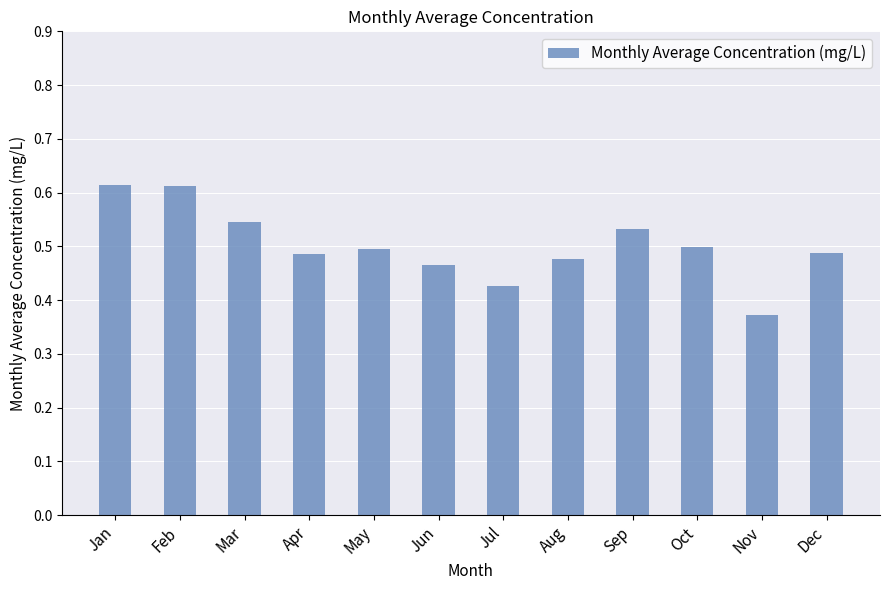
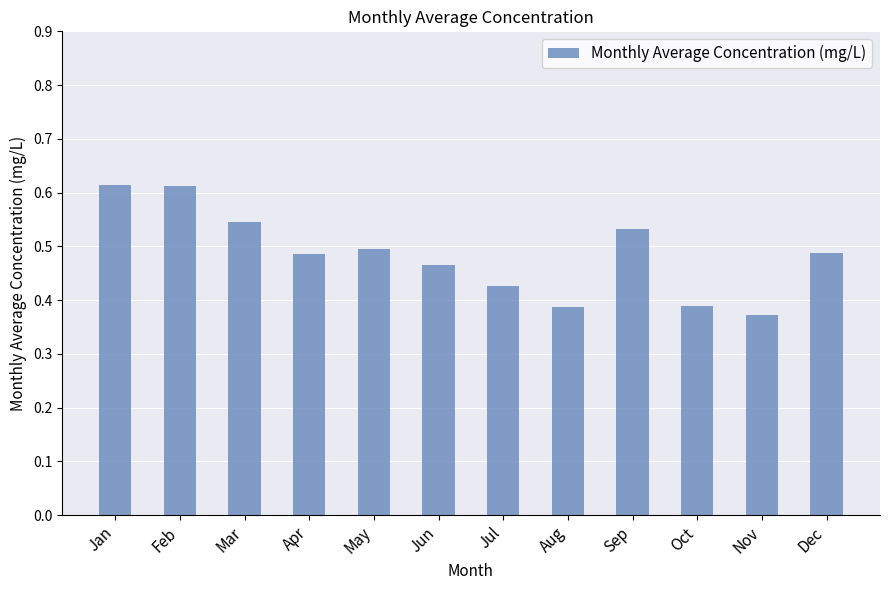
Aug: 0.48 -> 0.39
Oct: 0.50 -> 0.39
